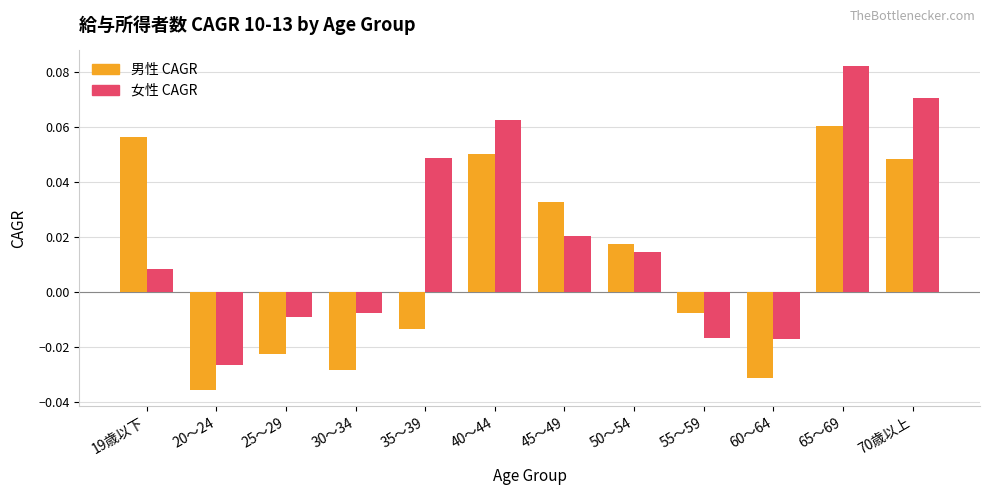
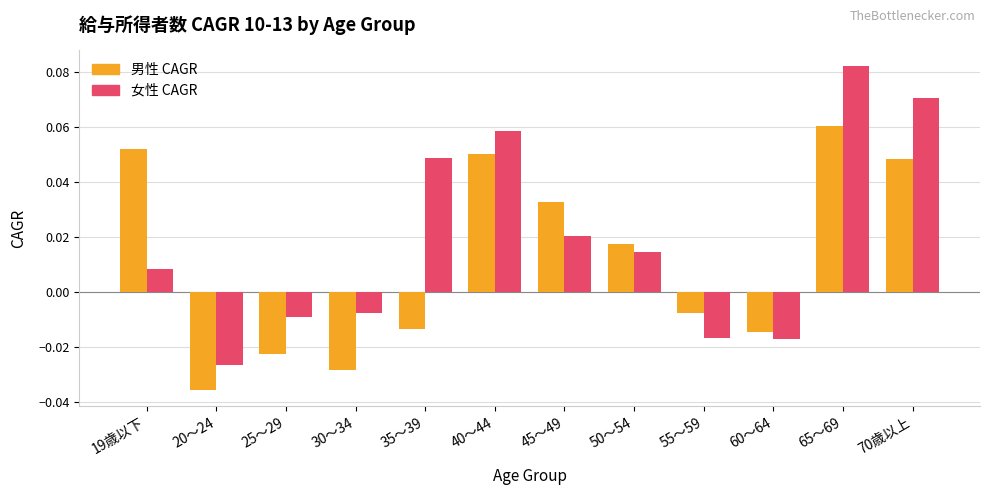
男性 CAGR, 19歳以下: 0.056 -> 0.052
女性 CAGR, 40～44: 0.062 -> 0.059
男性 CAGR, 60～64: -0.032 -> -0.015
